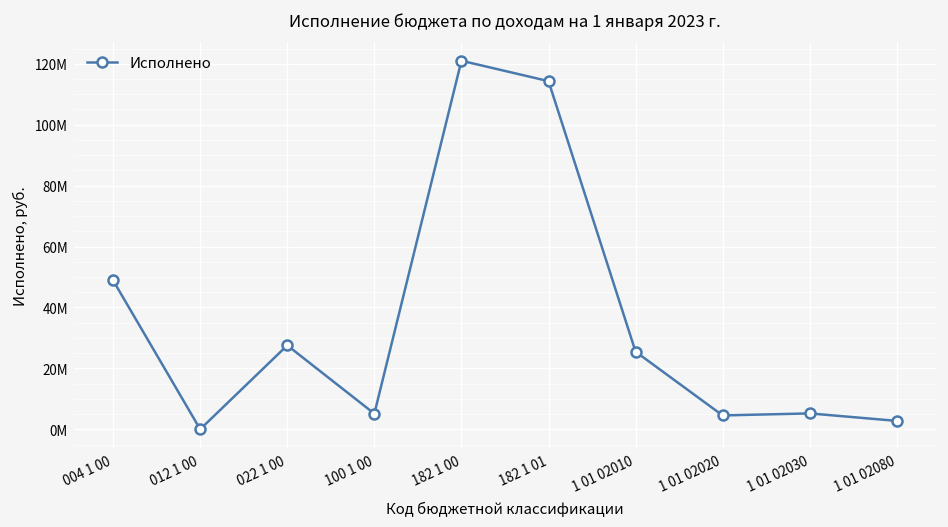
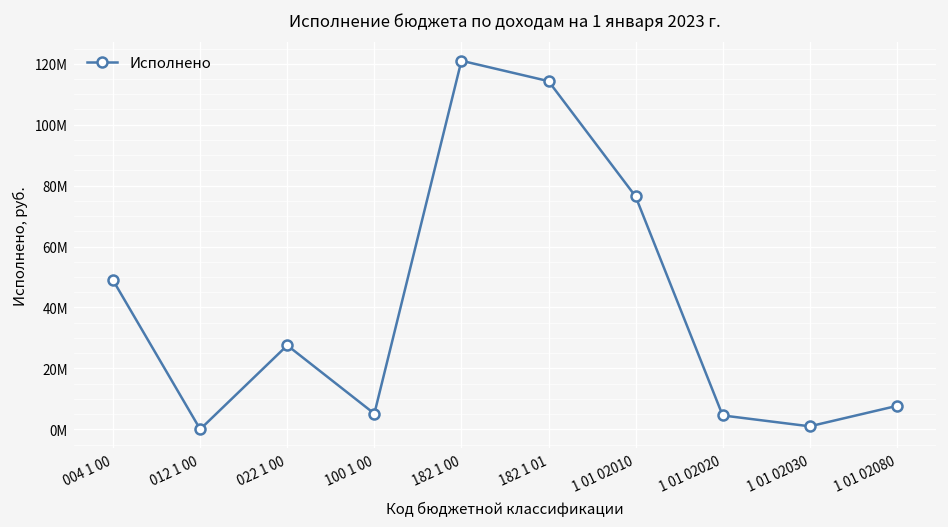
1 01 02010: 25000000 -> 76000000
1 01 02030: 5000000 -> 1000000
1 01 02080: 3000000 -> 8000000
